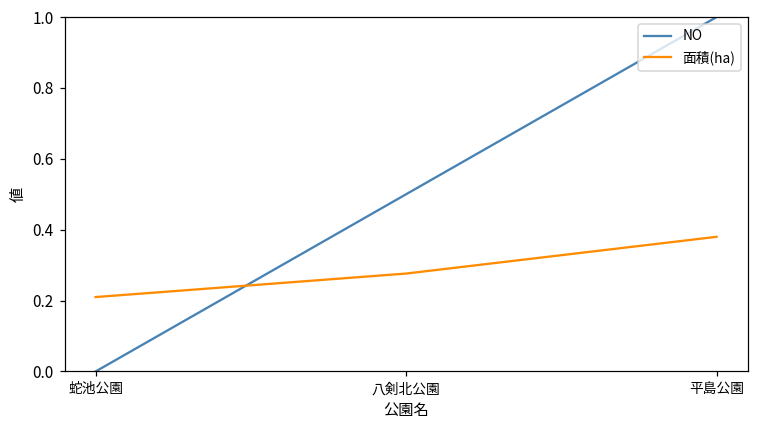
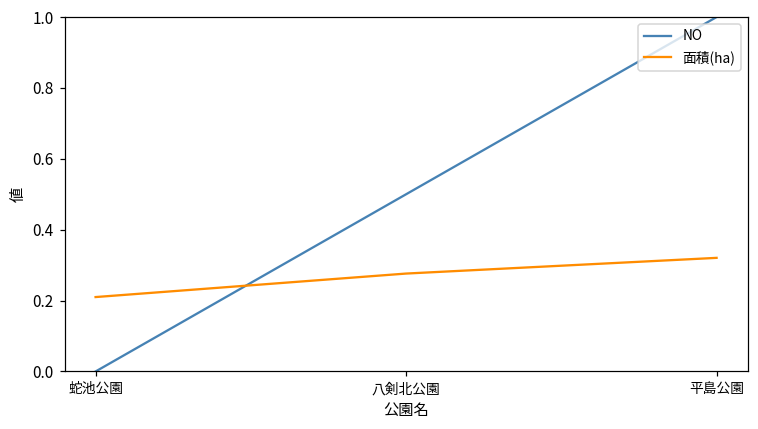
面積(ha), 平島公園: 0.38 -> 0.32
